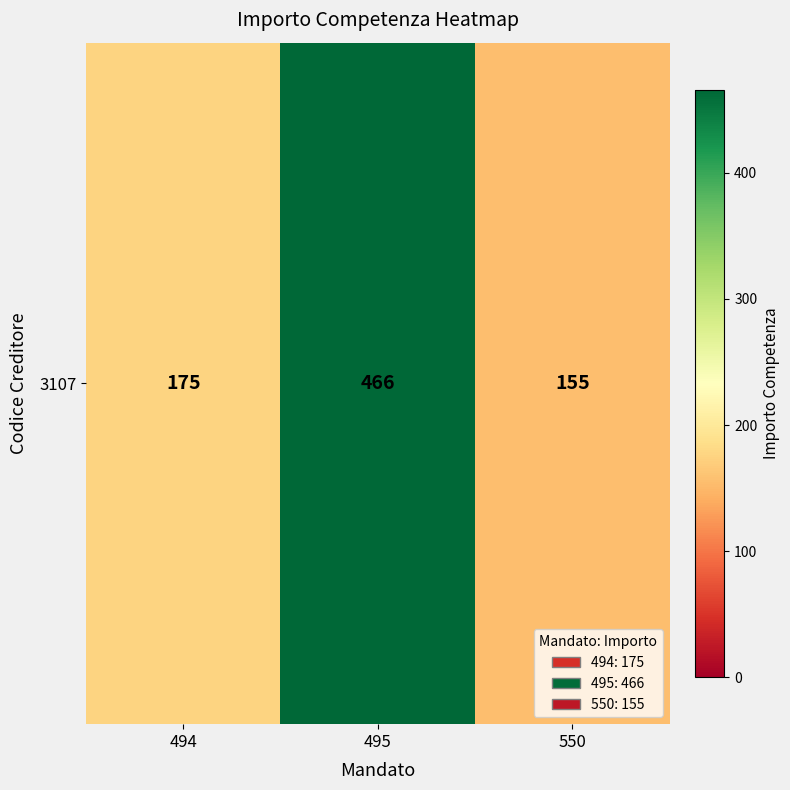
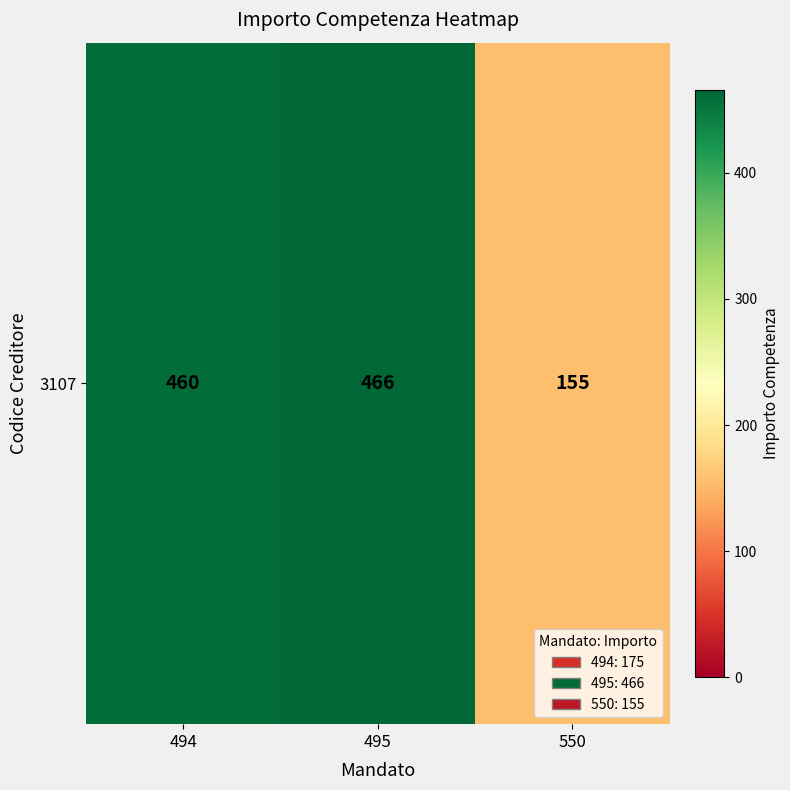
3107, 494: 175 -> 460
